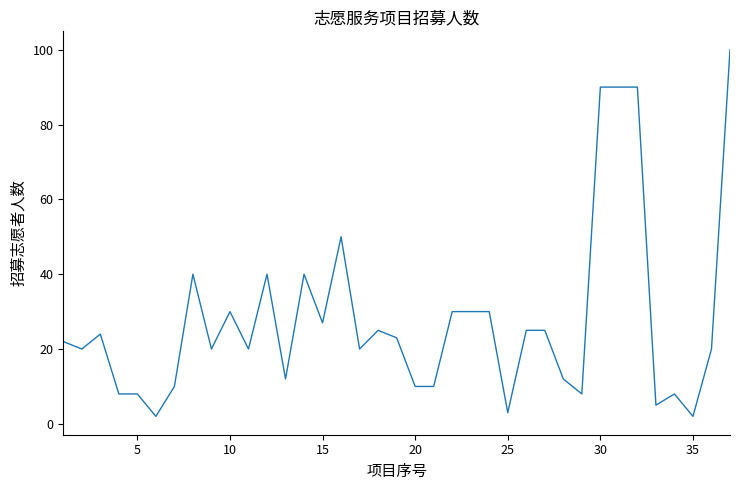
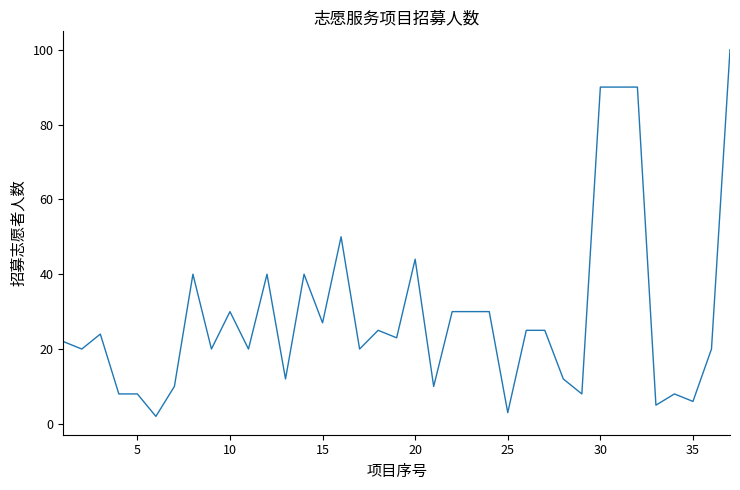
20: 10 -> 44
35: 2 -> 6
